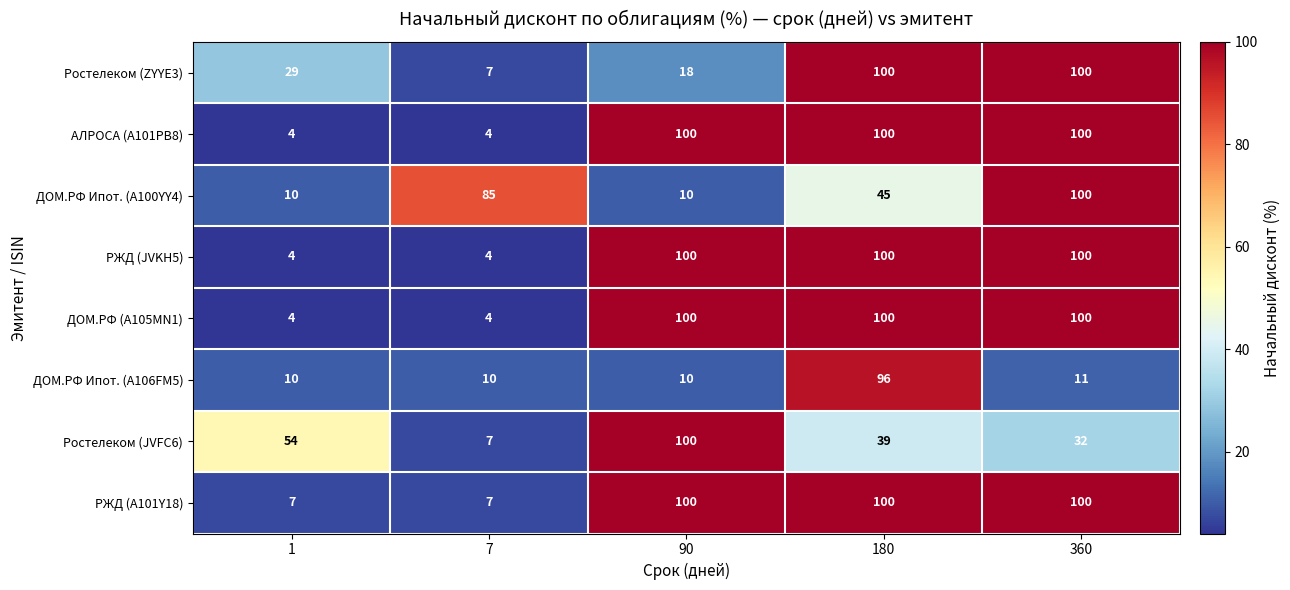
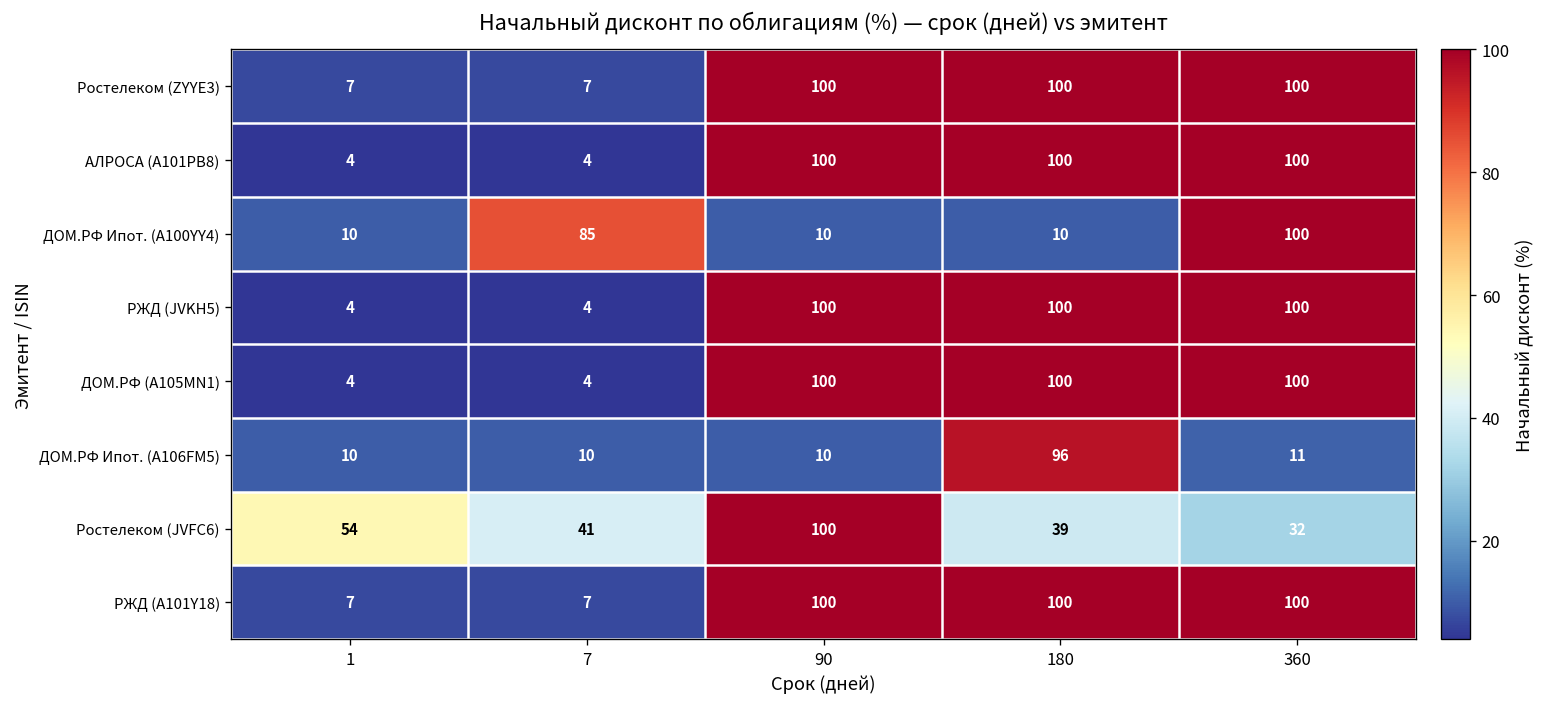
Ростелеком (ZYYE3), 1: 29 -> 7
Ростелеком (ZYYE3), 90: 18 -> 100
ДОМ.РФ Ипот. (A100YY4), 180: 45 -> 10
Ростелеком (JVFC6), 7: 7 -> 41
